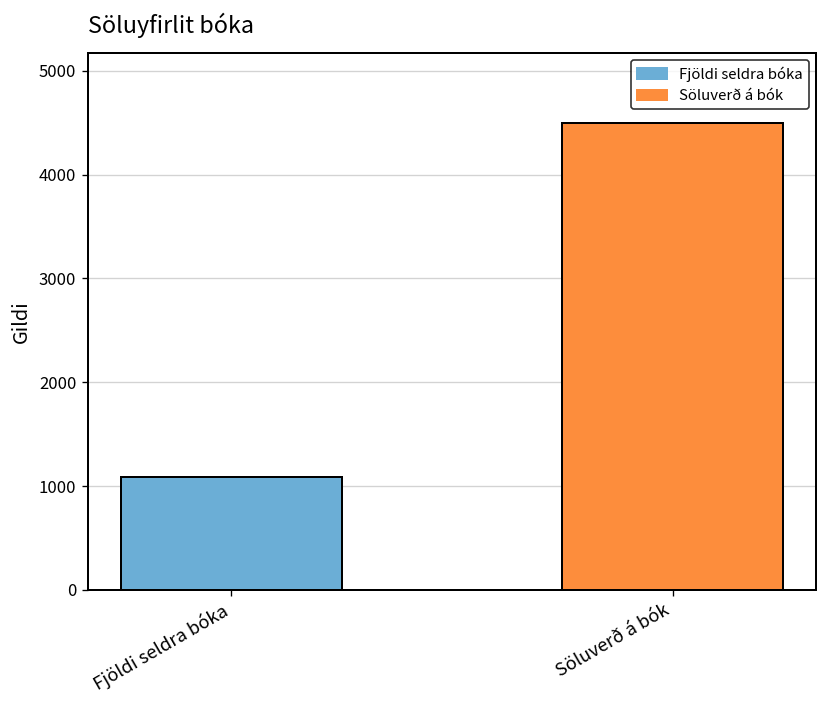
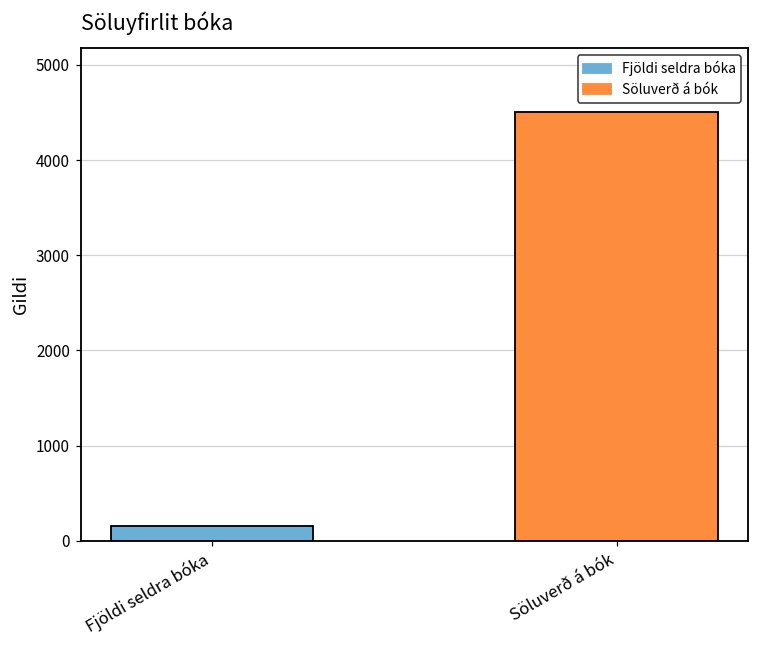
Fjöldi seldra bóka: 1100 -> 200
